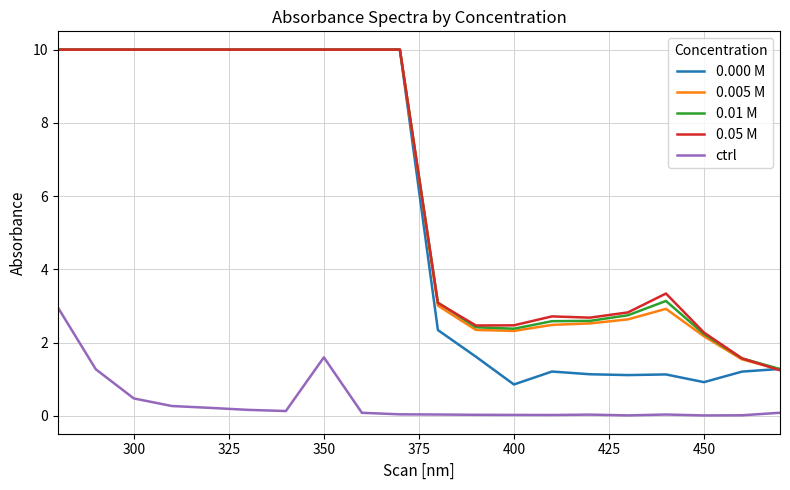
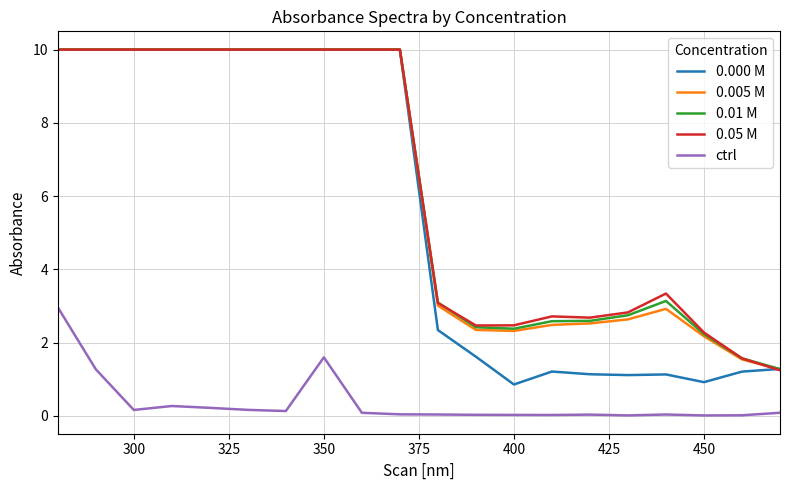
ctrl, 300: 0.5 -> 0.2
